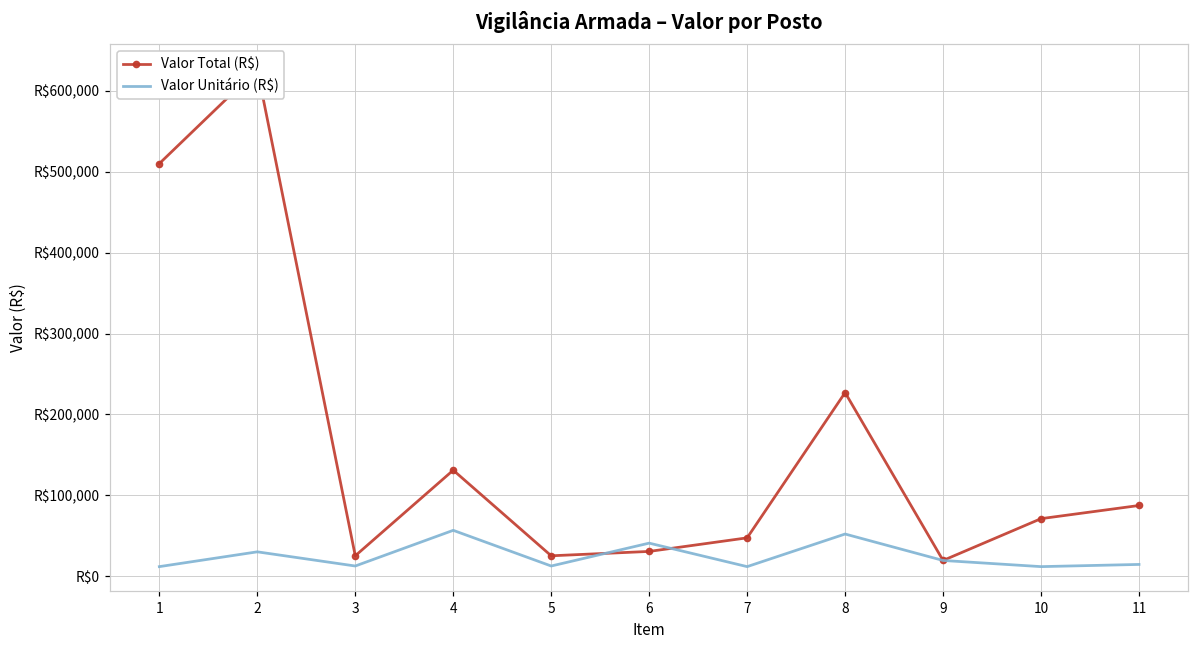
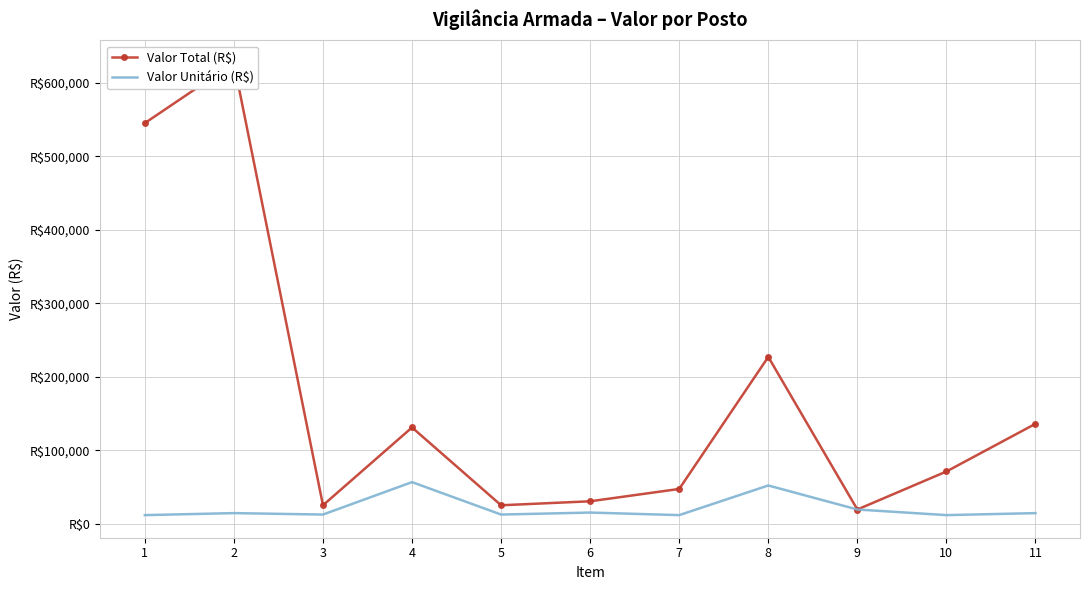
Valor Total (R$), 1: R$510,000 -> R$550,000
Valor Unitário (R$), 2: R$30,000 -> R$10,000
Valor Unitário (R$), 6: R$40,000 -> R$20,000
Valor Total (R$), 11: R$90,000 -> R$140,000
